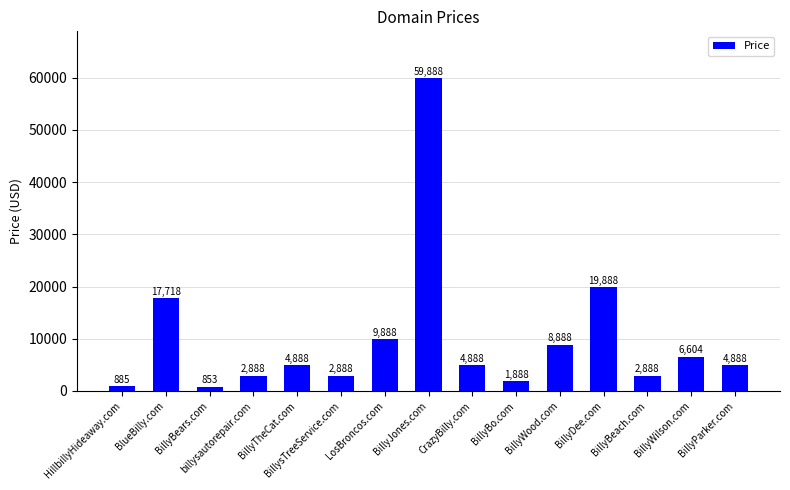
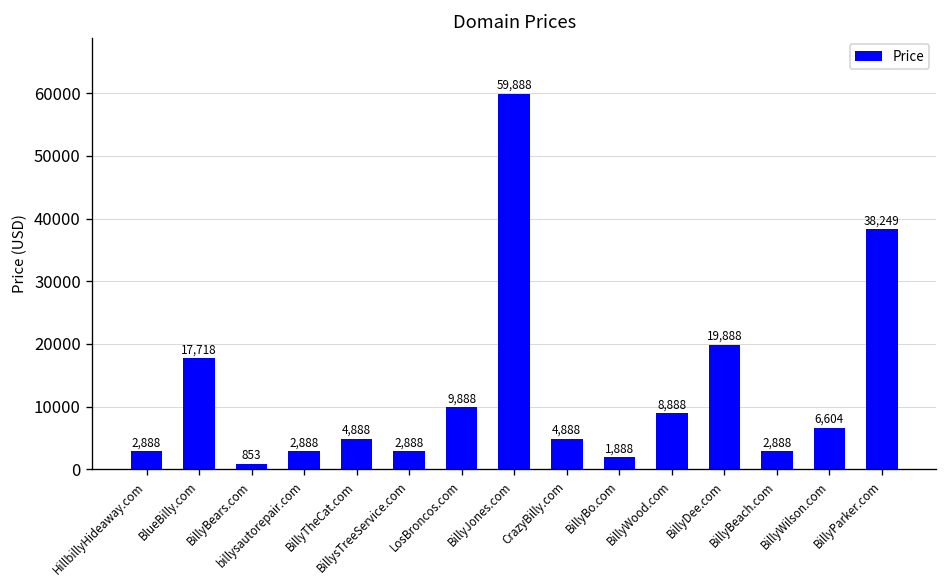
HillbillyHideaway.com: 885 -> 2,888
BillyParker.com: 4,888 -> 38,249
